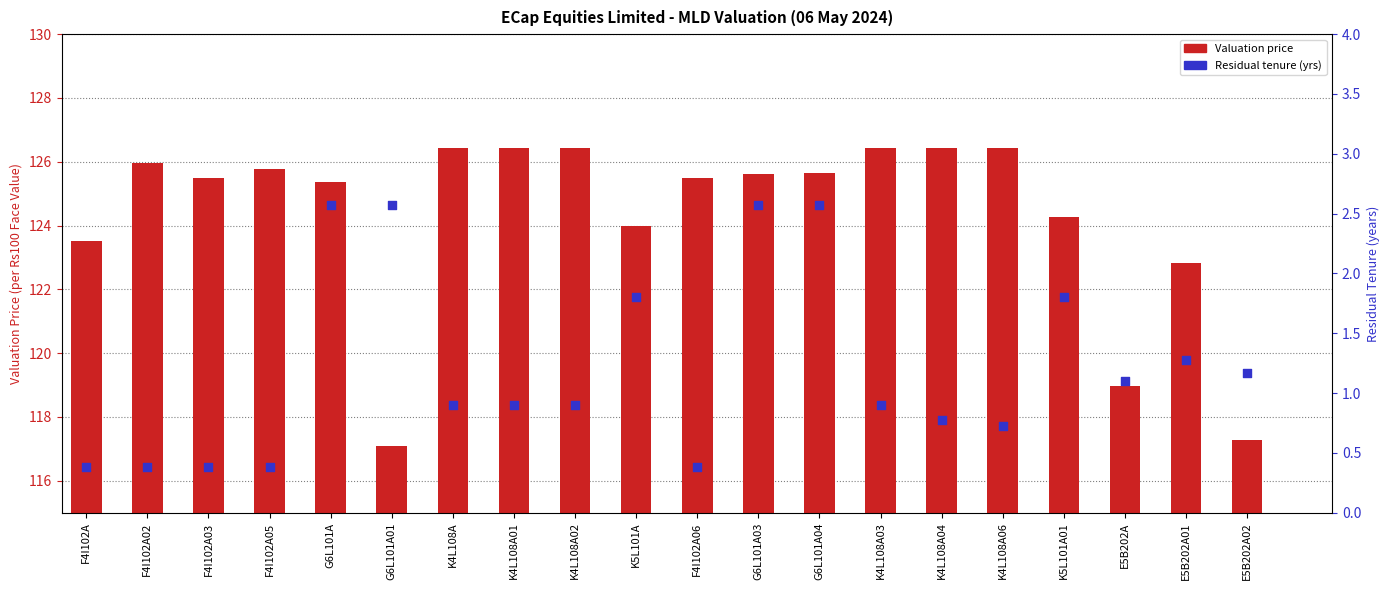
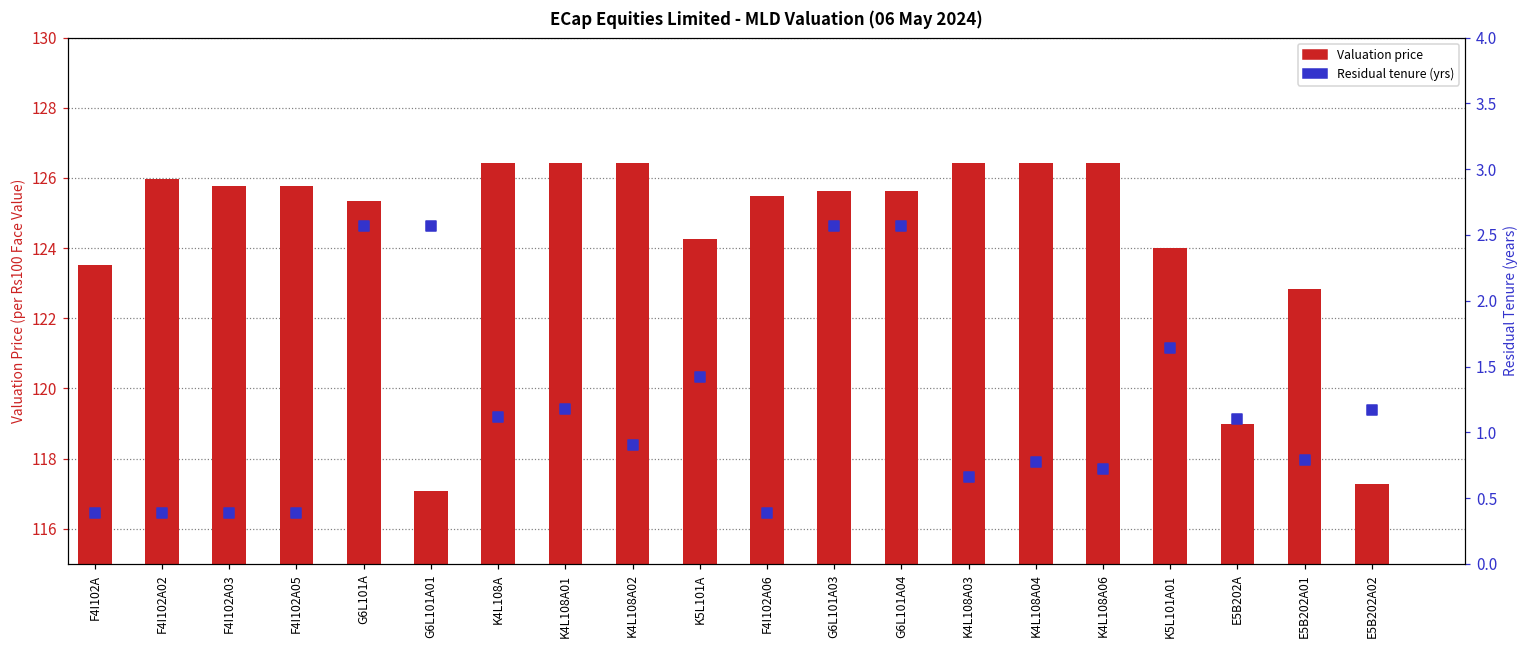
Valuation price, F4I102A03: 125.5 -> 125.8
Valuation price, K5L101A: 124.0 -> 124.3
Valuation price, K5L101A01: 124.3 -> 124.0
Residual tenure (yrs), K4L108A: 0.90 -> 1.12
Residual tenure (yrs), K4L108A01: 0.90 -> 1.18
Residual tenure (yrs), K5L101A: 1.80 -> 1.42
Residual tenure (yrs), K4L108A03: 0.90 -> 0.66
Residual tenure (yrs), K5L101A01: 1.80 -> 1.64
Residual tenure (yrs), E5B202A01: 1.27 -> 0.79
